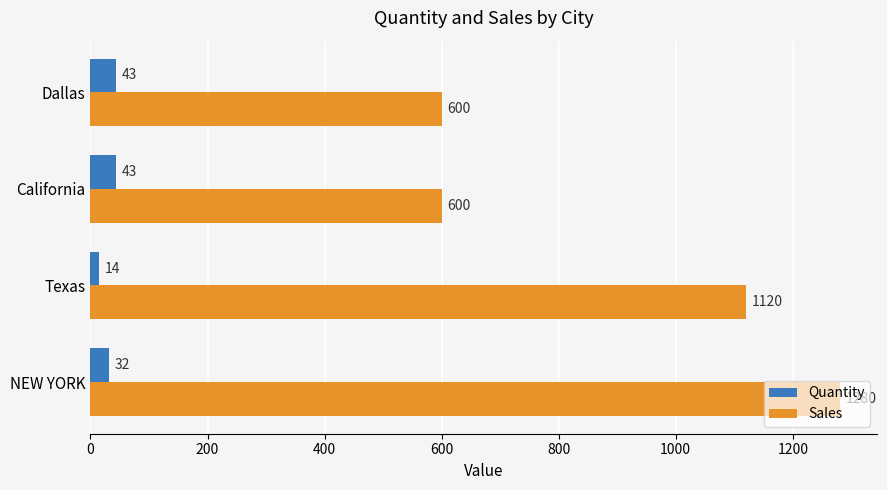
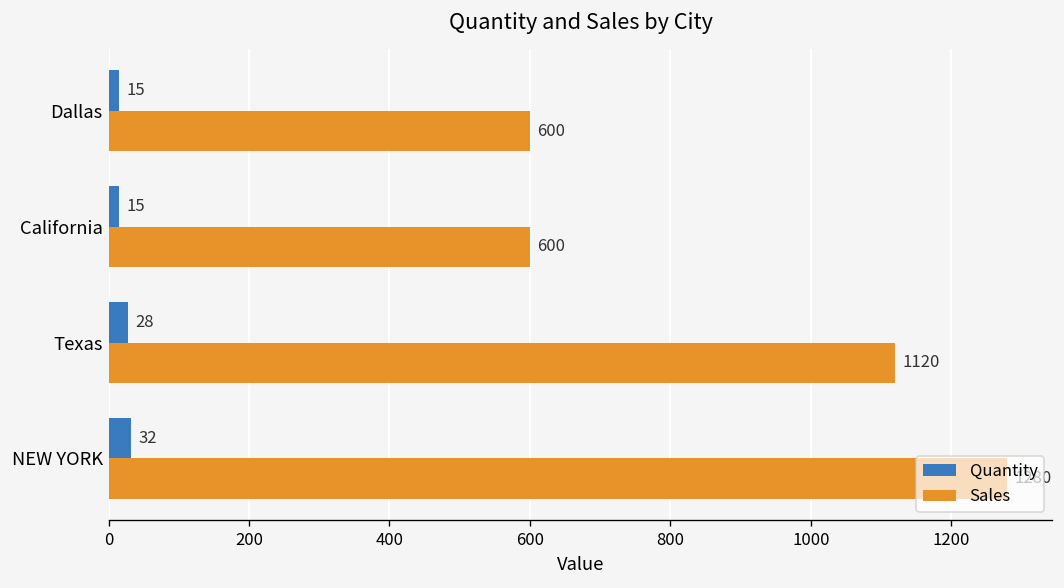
Quantity, Dallas: 43 -> 15
Quantity, California: 43 -> 15
Quantity, Texas: 14 -> 28
